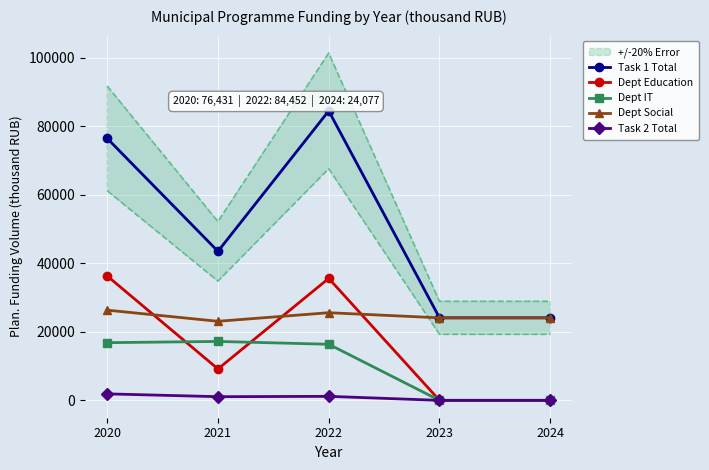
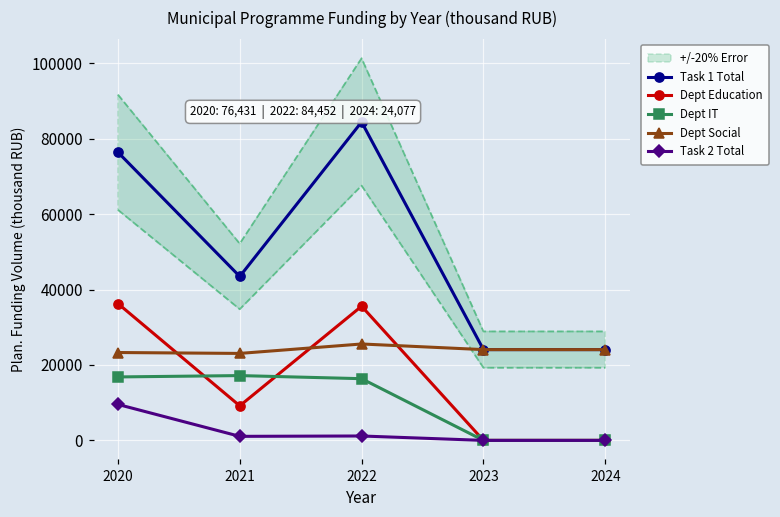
Dept Social, 2020: 26000 -> 23000
Task 2 Total, 2020: 2000 -> 10000
